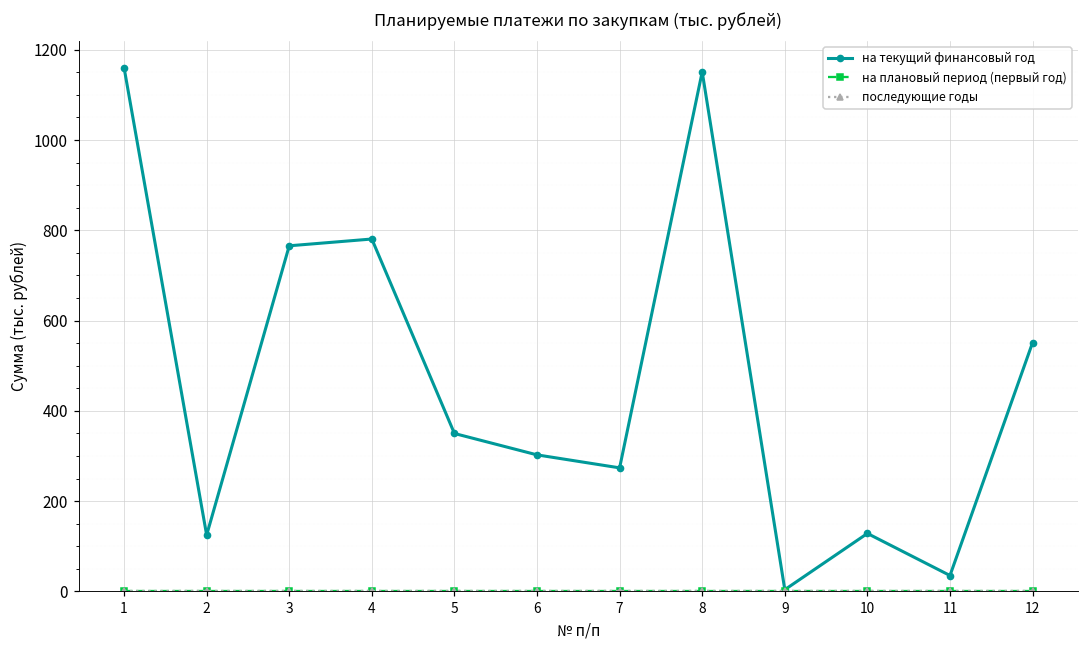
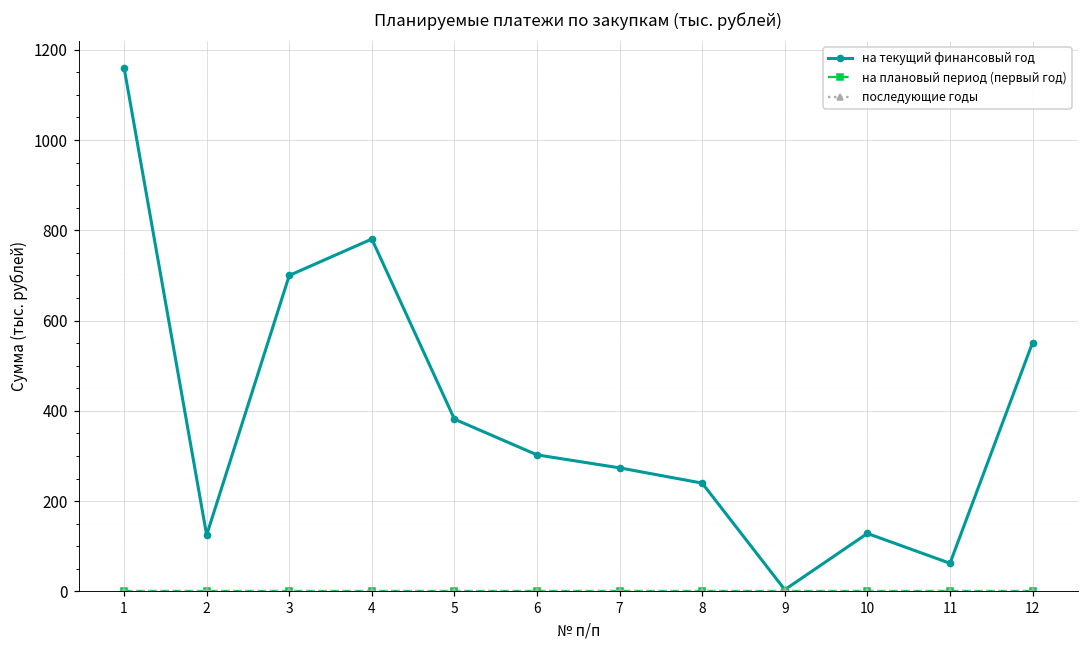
на текущий финансовый год, 3: 770 -> 700
на текущий финансовый год, 5: 350 -> 380
на текущий финансовый год, 8: 1150 -> 240
на текущий финансовый год, 11: 40 -> 60
